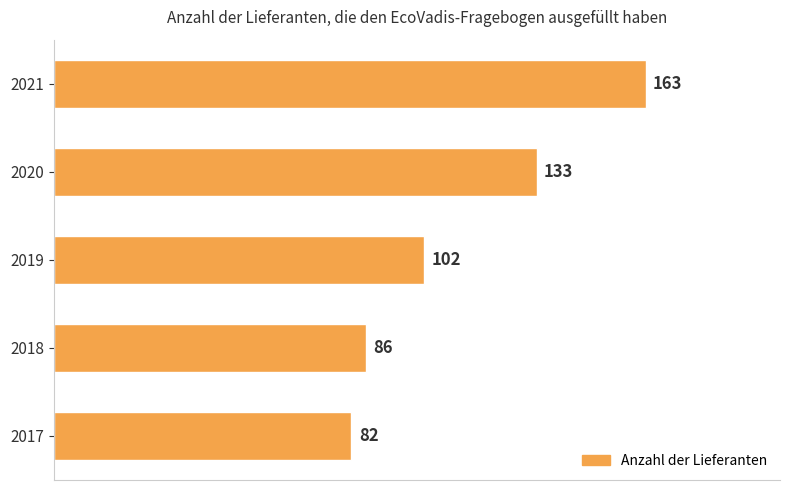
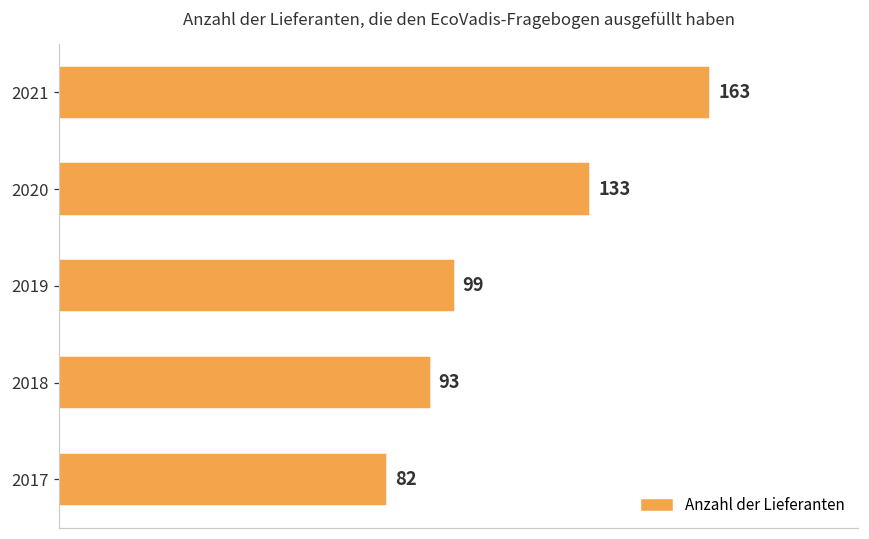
2019: 102 -> 99
2018: 86 -> 93
